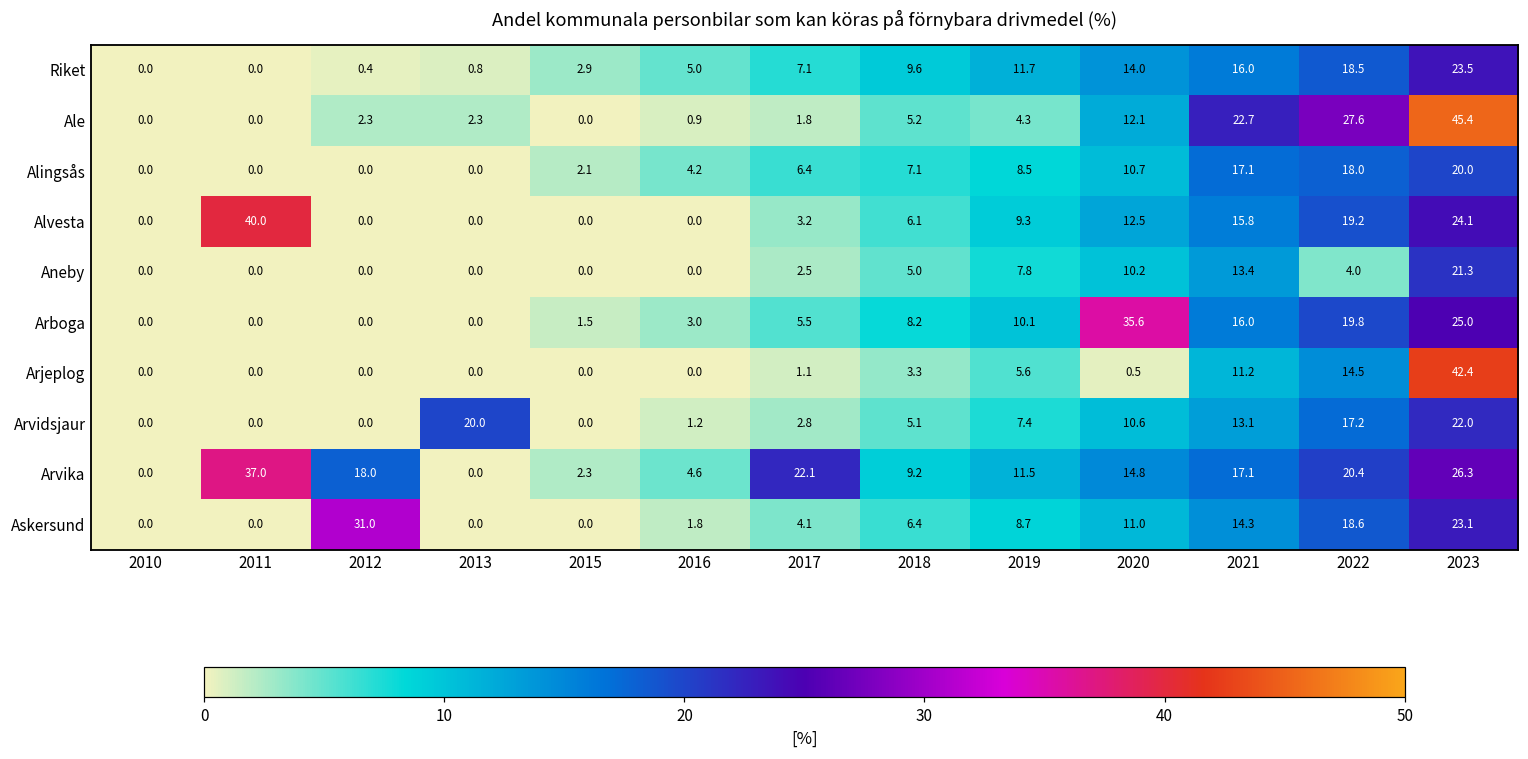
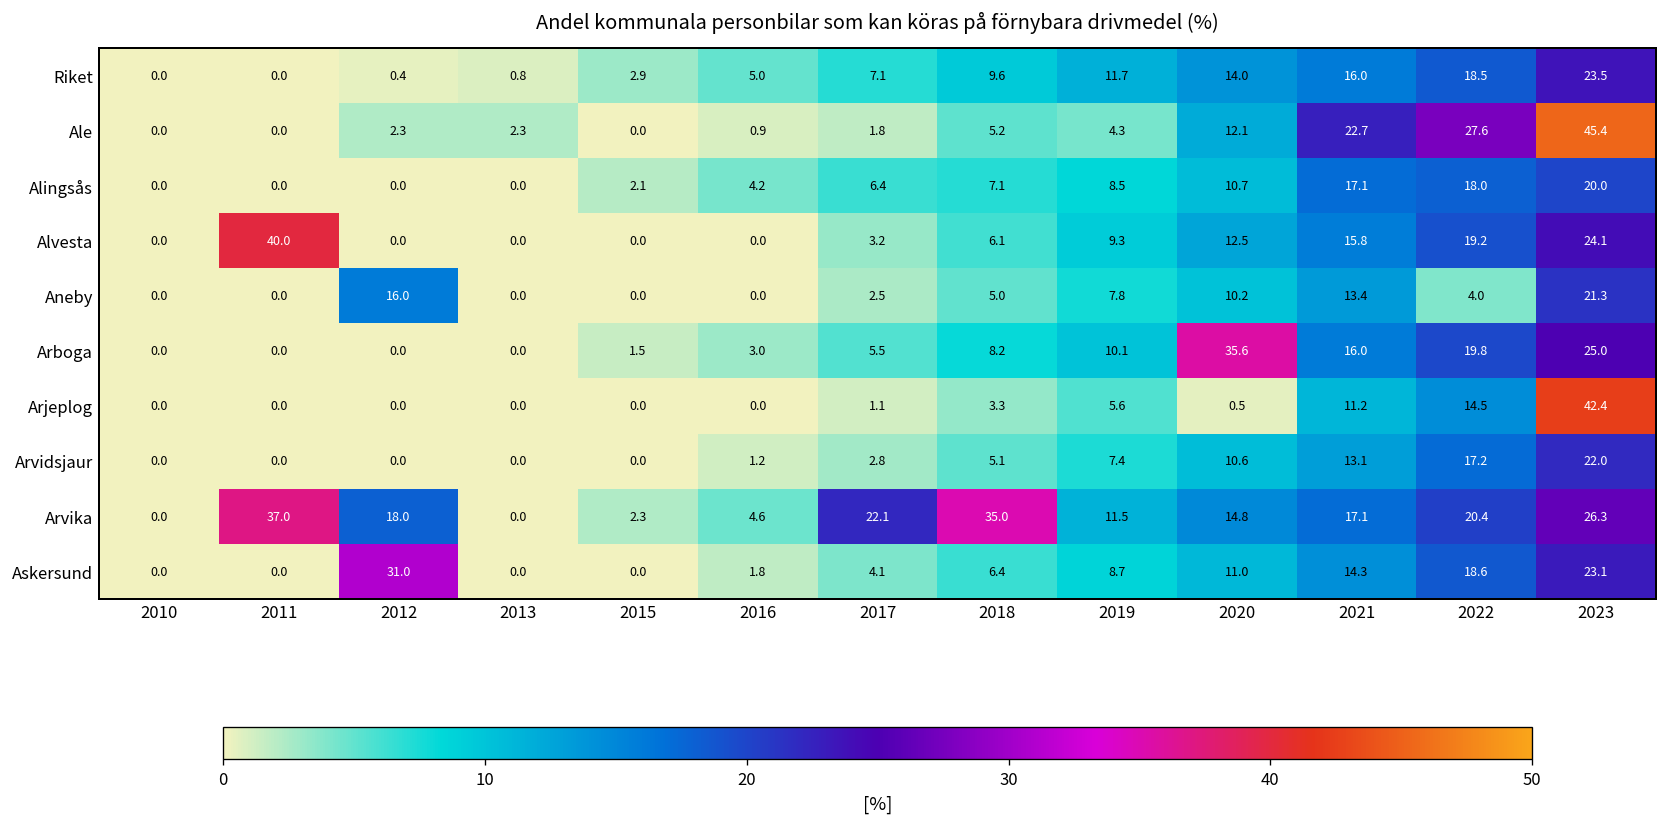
Aneby, 2012: 0.0 -> 16.0
Arvidsjaur, 2013: 20.0 -> 0.0
Arvika, 2018: 9.2 -> 35.0
